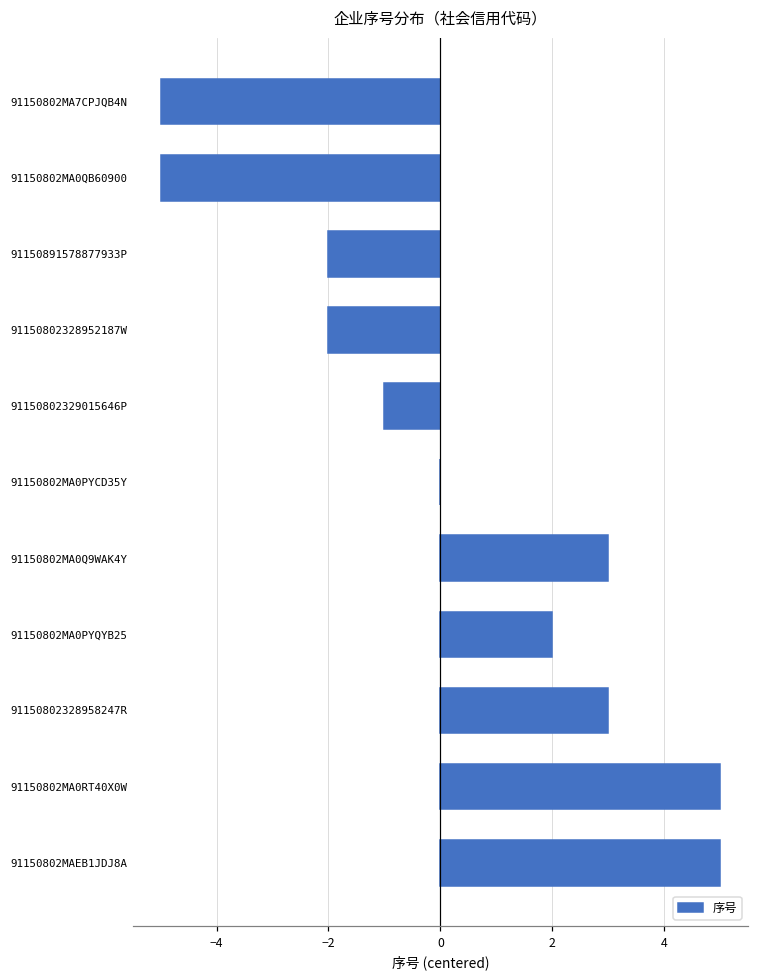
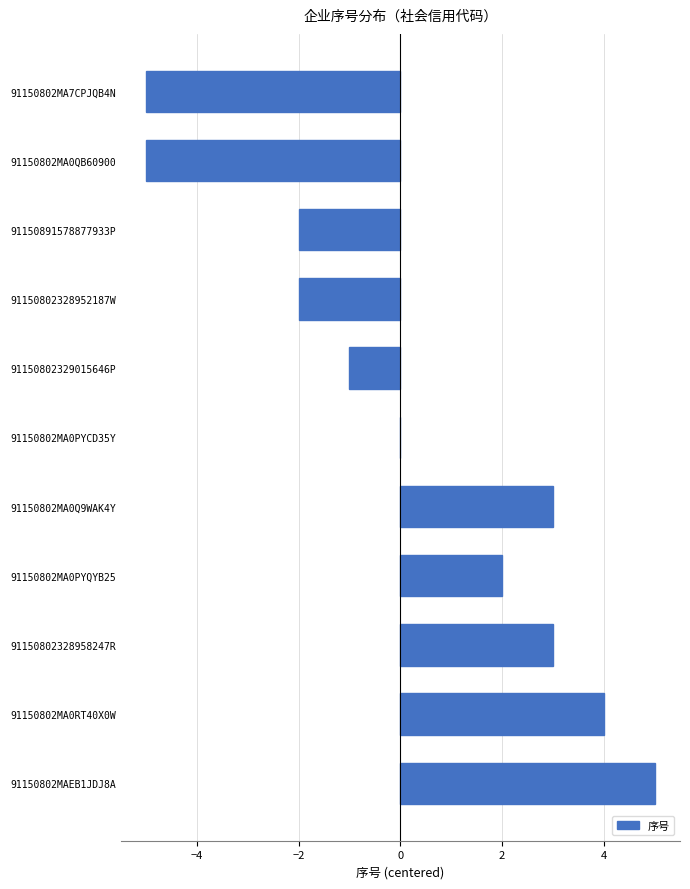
91150802MA0RT40X0W: 5.0 -> 4.0
